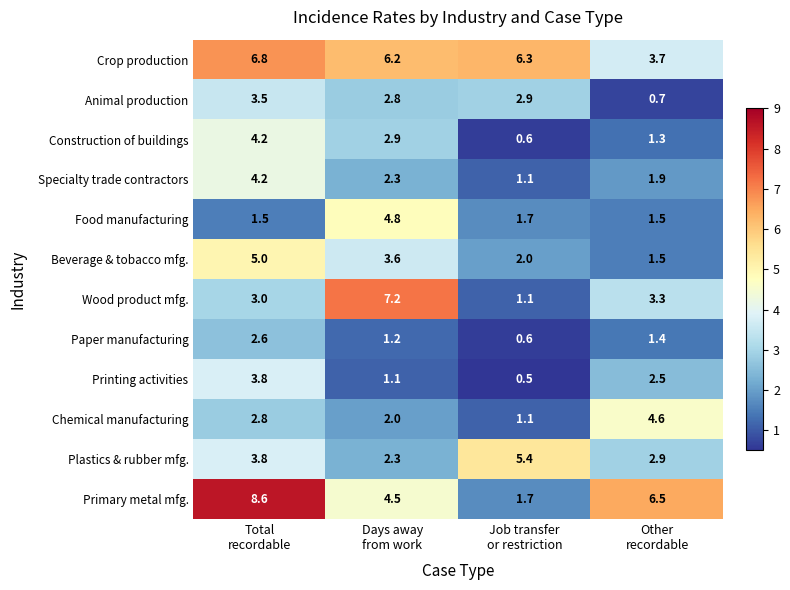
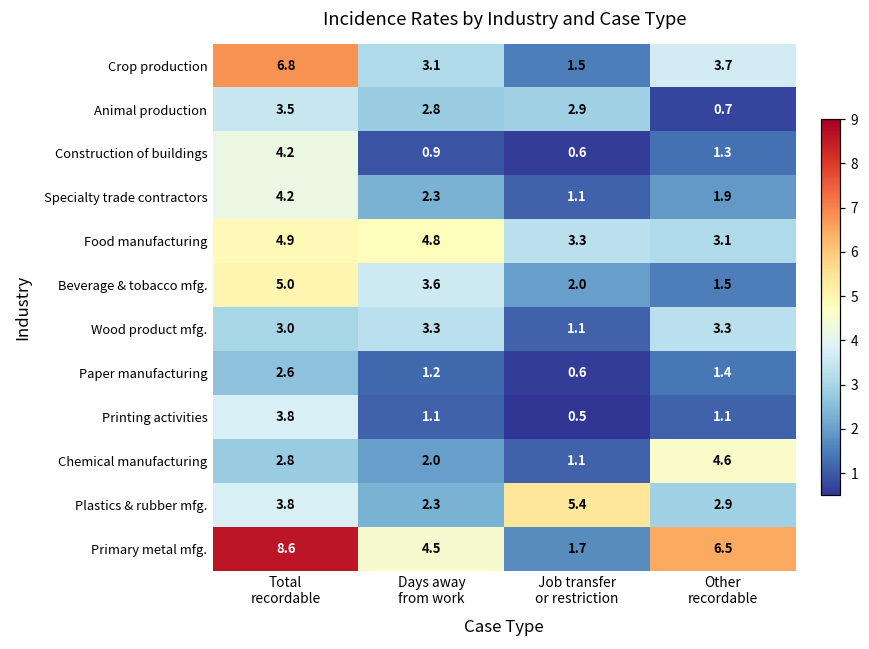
Crop production, Days away from work: 6.2 -> 3.1
Crop production, Job transfer or restriction: 6.3 -> 1.5
Construction of buildings, Days away from work: 2.9 -> 0.9
Food manufacturing, Total recordable: 1.5 -> 4.9
Food manufacturing, Job transfer or restriction: 1.7 -> 3.3
Food manufacturing, Other recordable: 1.5 -> 3.1
Wood product mfg., Days away from work: 7.2 -> 3.3
Printing activities, Other recordable: 2.5 -> 1.1
